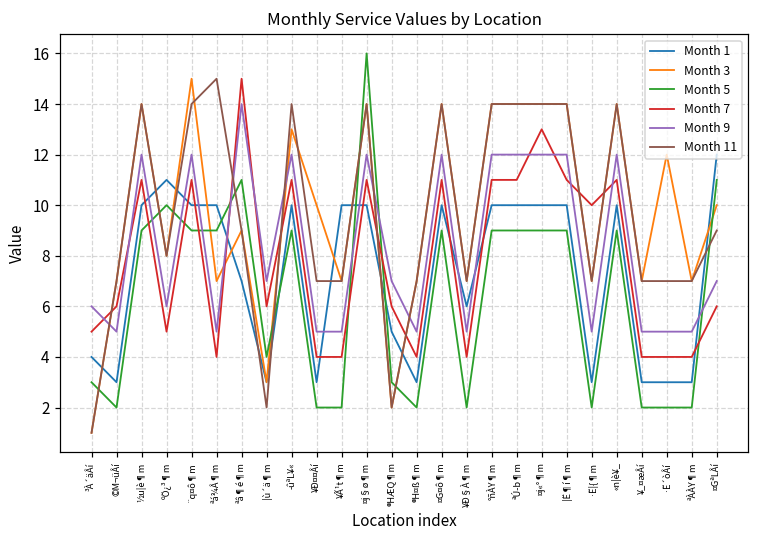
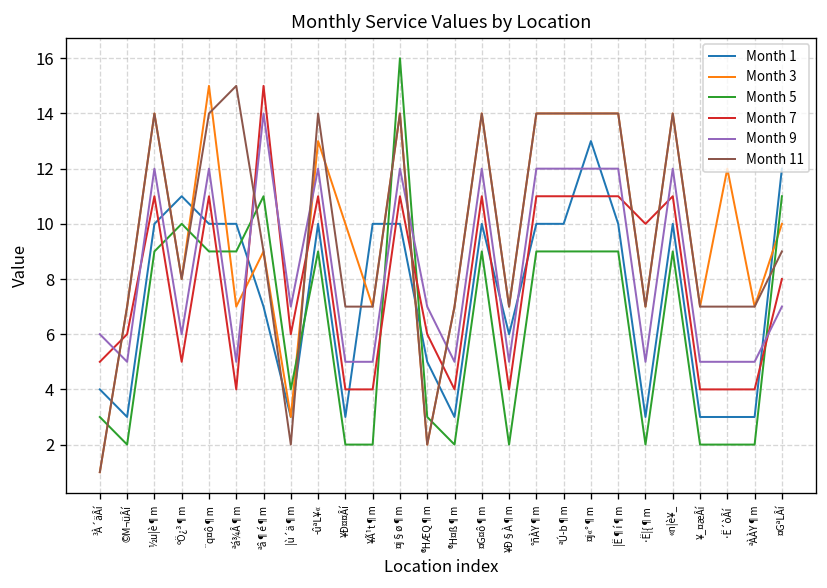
Month 1, ¤j«°¶m: 10 -> 13
Month 7, ¤j«°¶m: 13 -> 11
Month 7, ¤GªLÂí: 6 -> 8
